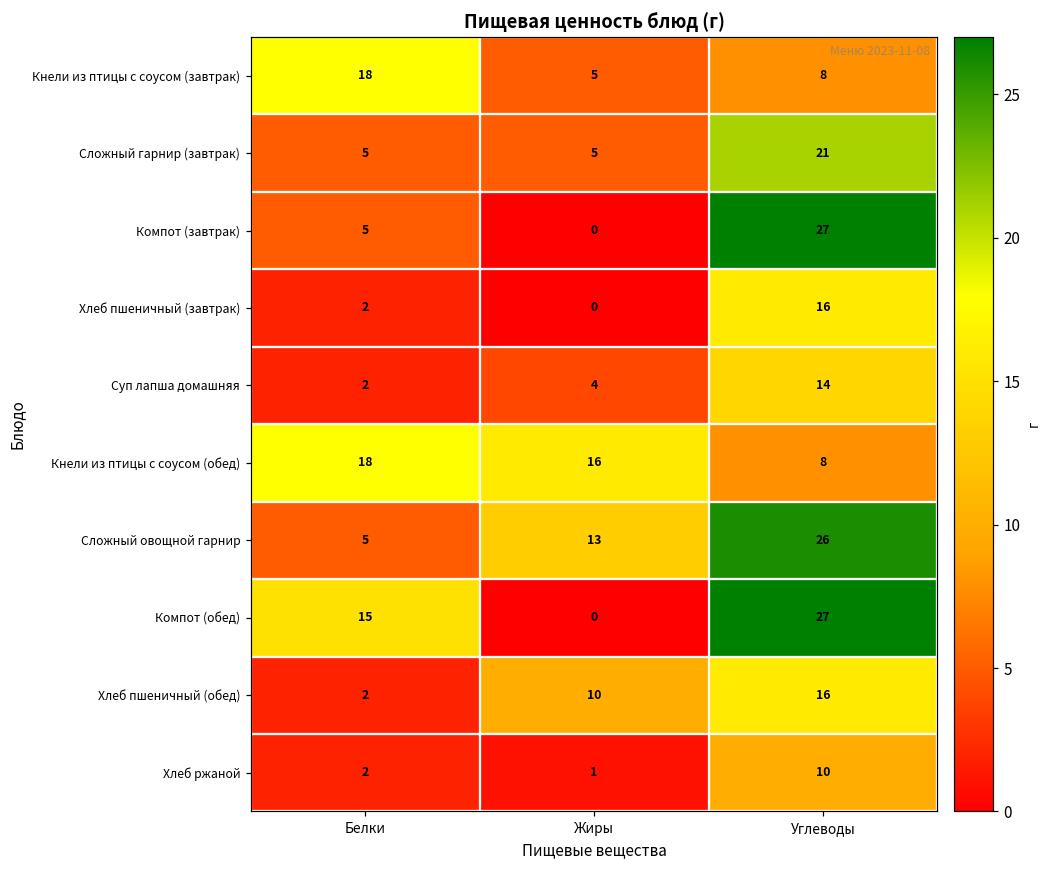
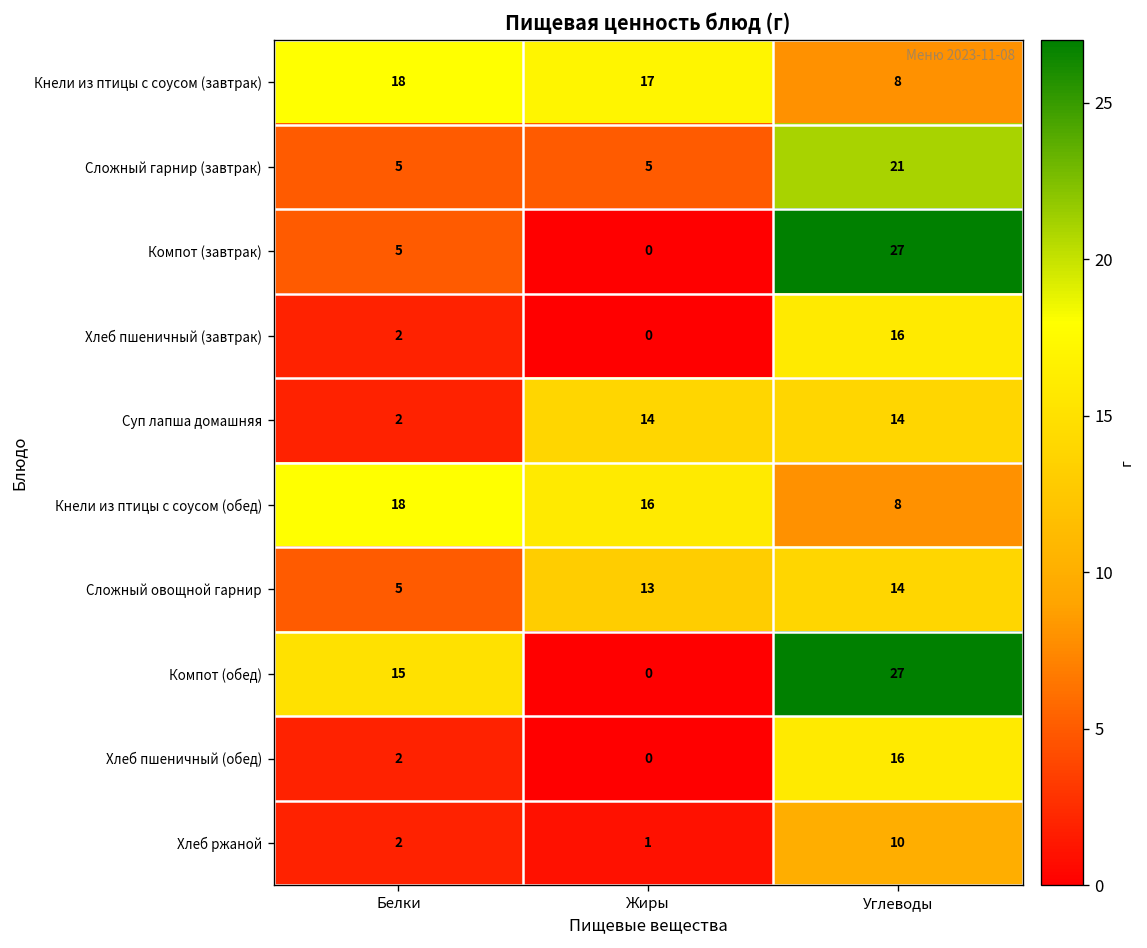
Кнели из птицы с соусом (завтрак), Жиры: 5 -> 17
Суп лапша домашняя, Жиры: 4 -> 14
Сложный овощной гарнир, Углеводы: 26 -> 14
Хлеб пшеничный (обед), Жиры: 10 -> 0
